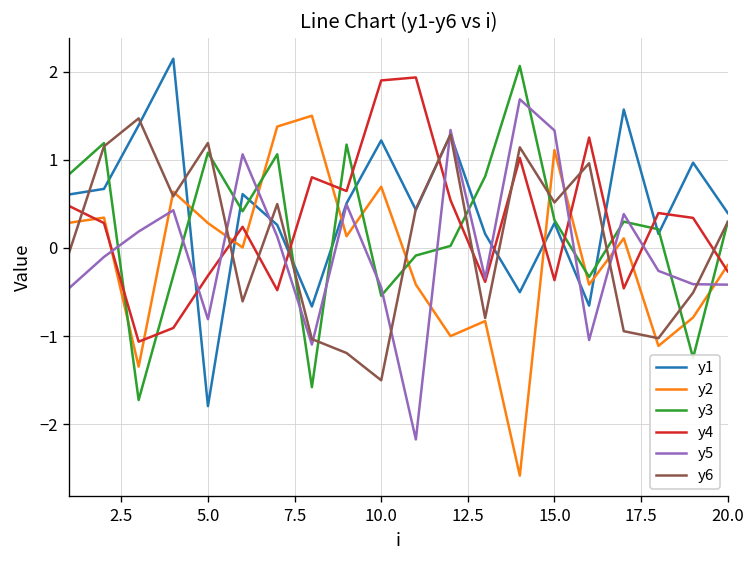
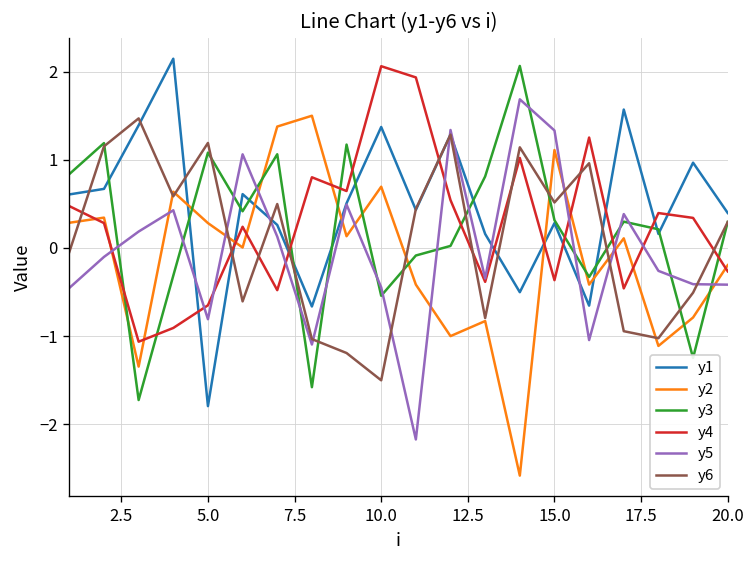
y4, 5.0: -0.3 -> -0.7
y1, 10.0: 1.2 -> 1.4
y4, 10.0: 1.9 -> 2.1
